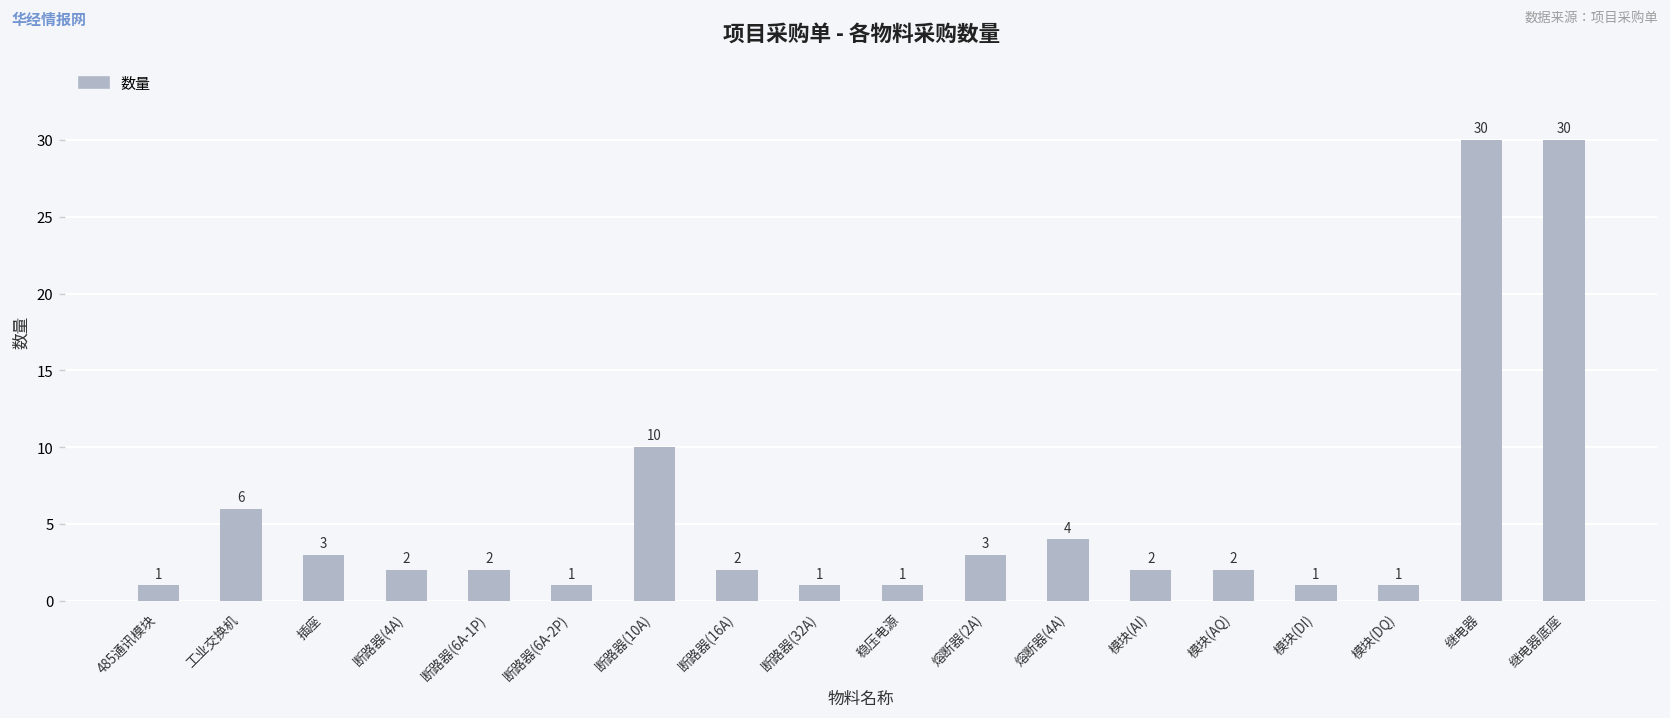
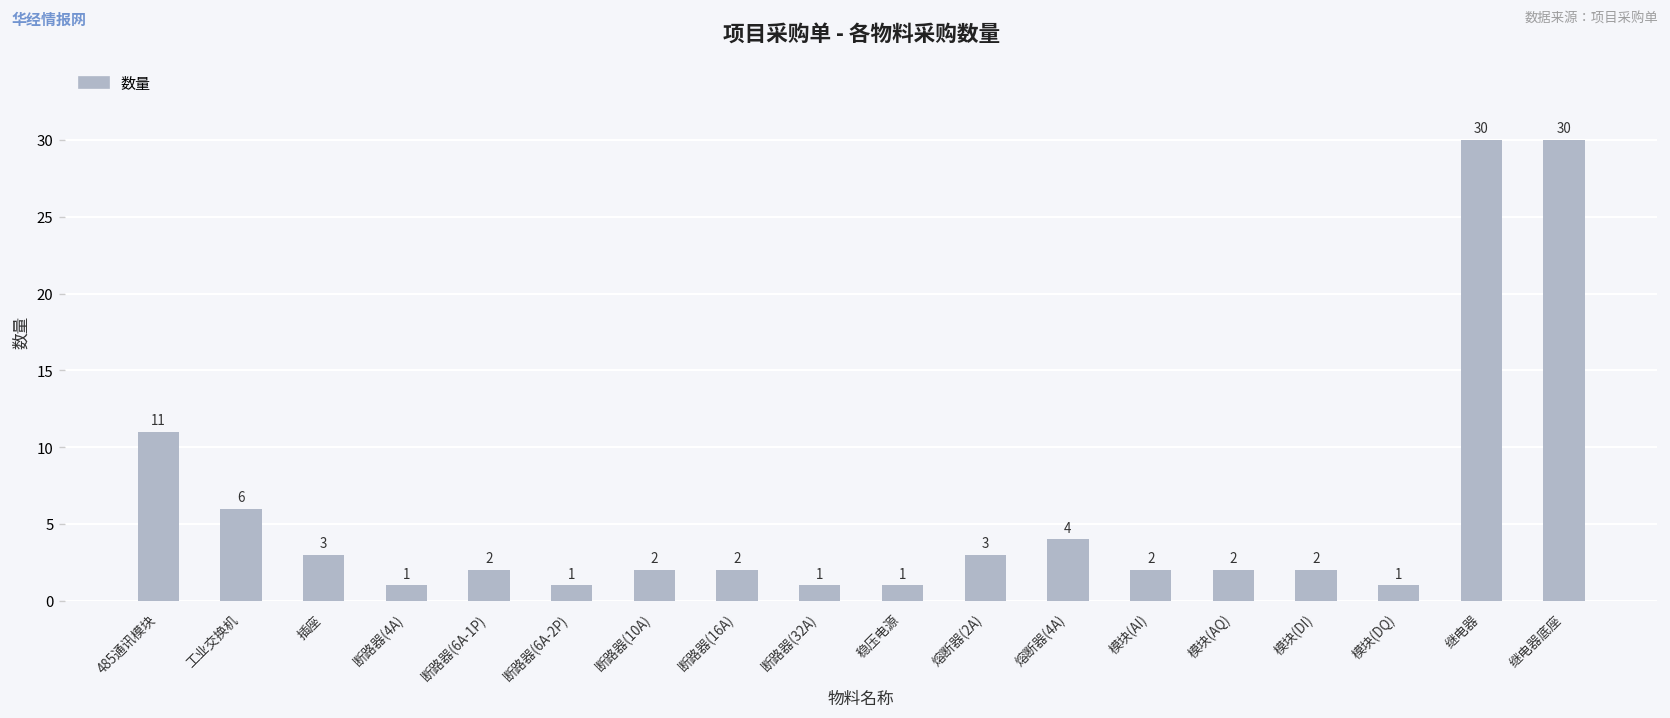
485通讯模块: 1 -> 11
断路器(4A): 2 -> 1
断路器(10A): 10 -> 2
模块(DI): 1 -> 2
